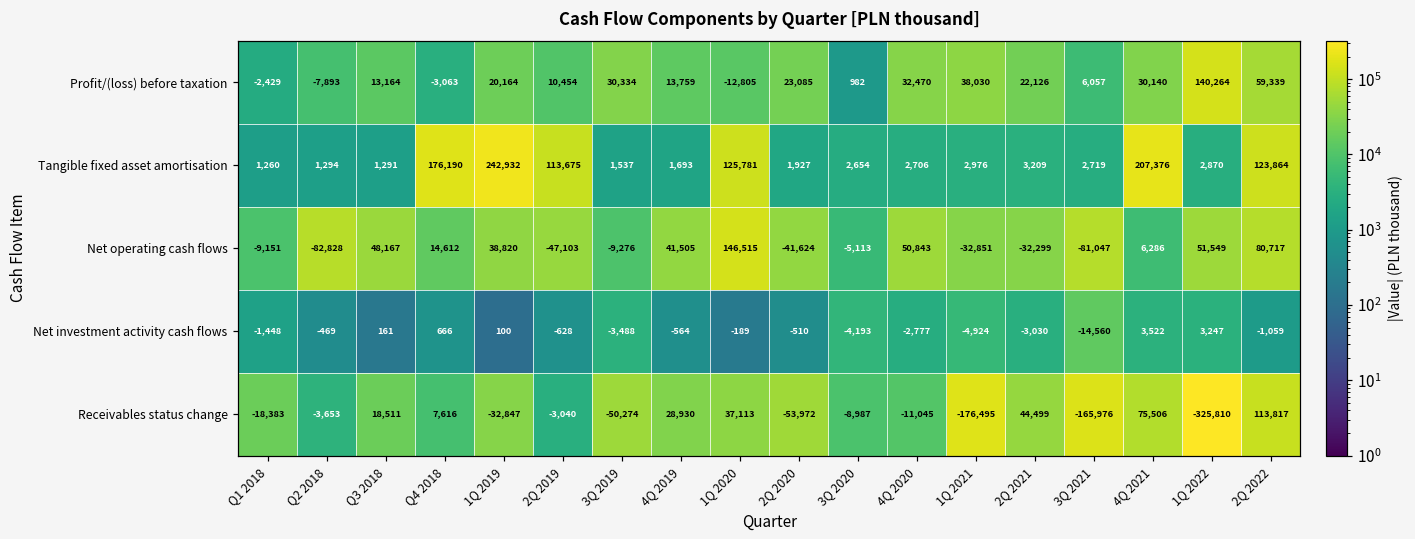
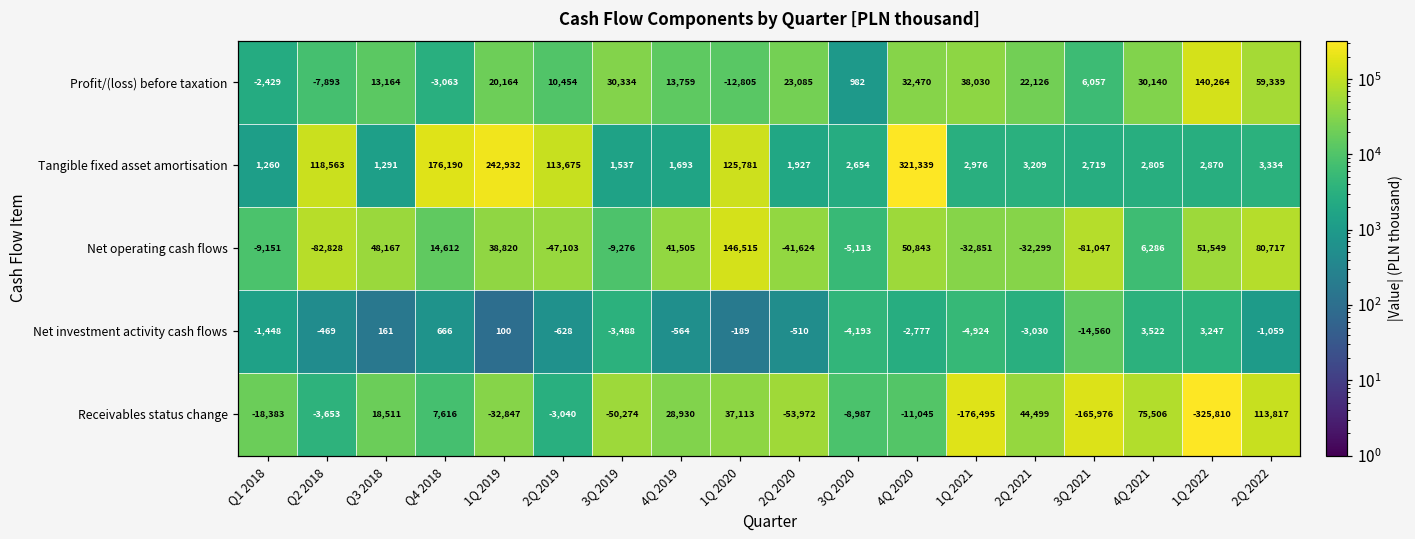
Tangible fixed asset amortisation, Q2 2018: 1,294 -> 118,563
Tangible fixed asset amortisation, 4Q 2020: 2,706 -> 321,339
Tangible fixed asset amortisation, 4Q 2021: 207,376 -> 2,805
Tangible fixed asset amortisation, 2Q 2022: 123,864 -> 3,334
